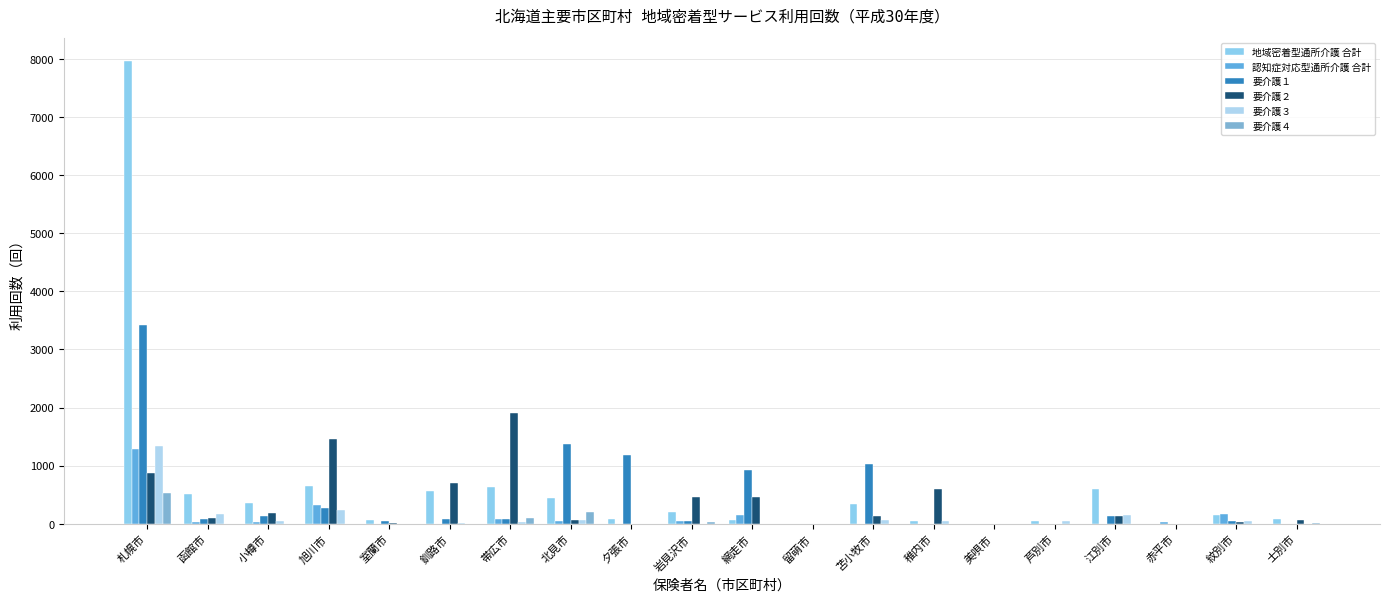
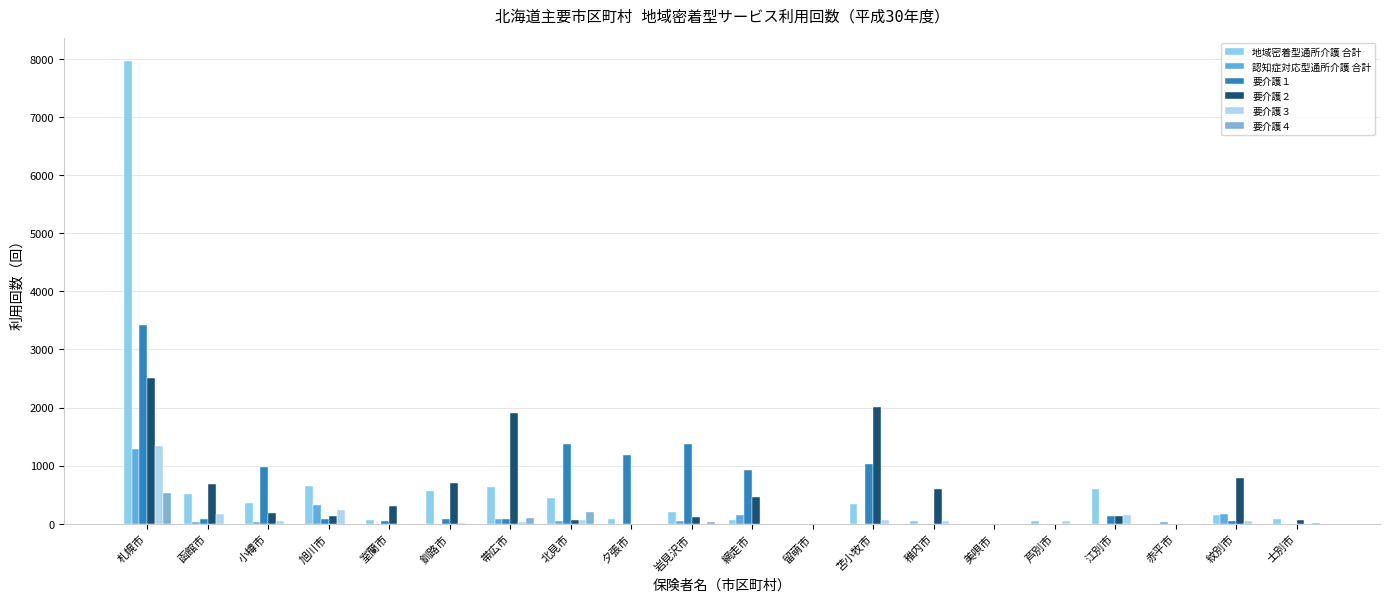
要介護２, 札幌市: 900 -> 2500
要介護２, 函館市: 100 -> 700
要介護１, 小樽市: 100 -> 1000
要介護１, 旭川市: 300 -> 100
要介護２, 旭川市: 1500 -> 100
要介護２, 室蘭市: 0 -> 300
要介護１, 岩見沢市: 100 -> 1400
要介護２, 岩見沢市: 500 -> 100
要介護２, 苫小牧市: 100 -> 2000
要介護２, 紋別市: 0 -> 800
